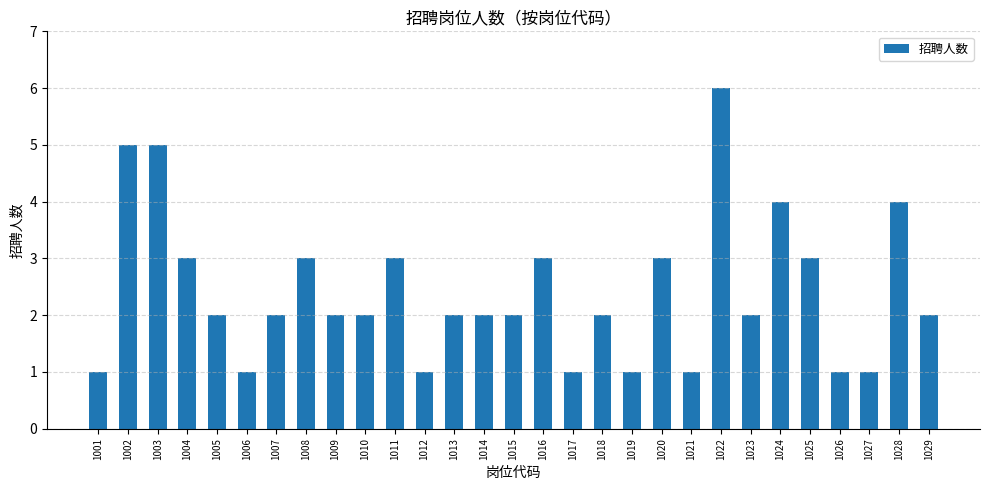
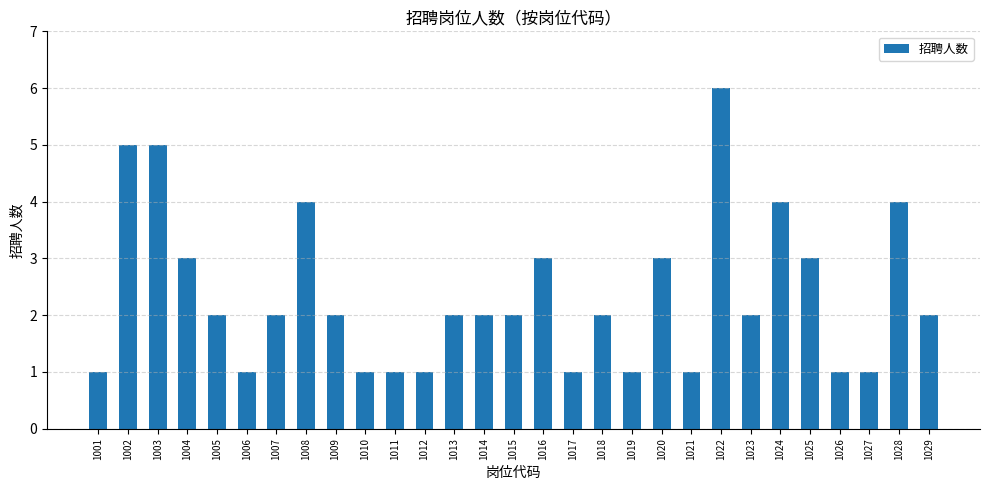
1008: 3 -> 4
1010: 2 -> 1
1011: 3 -> 1
